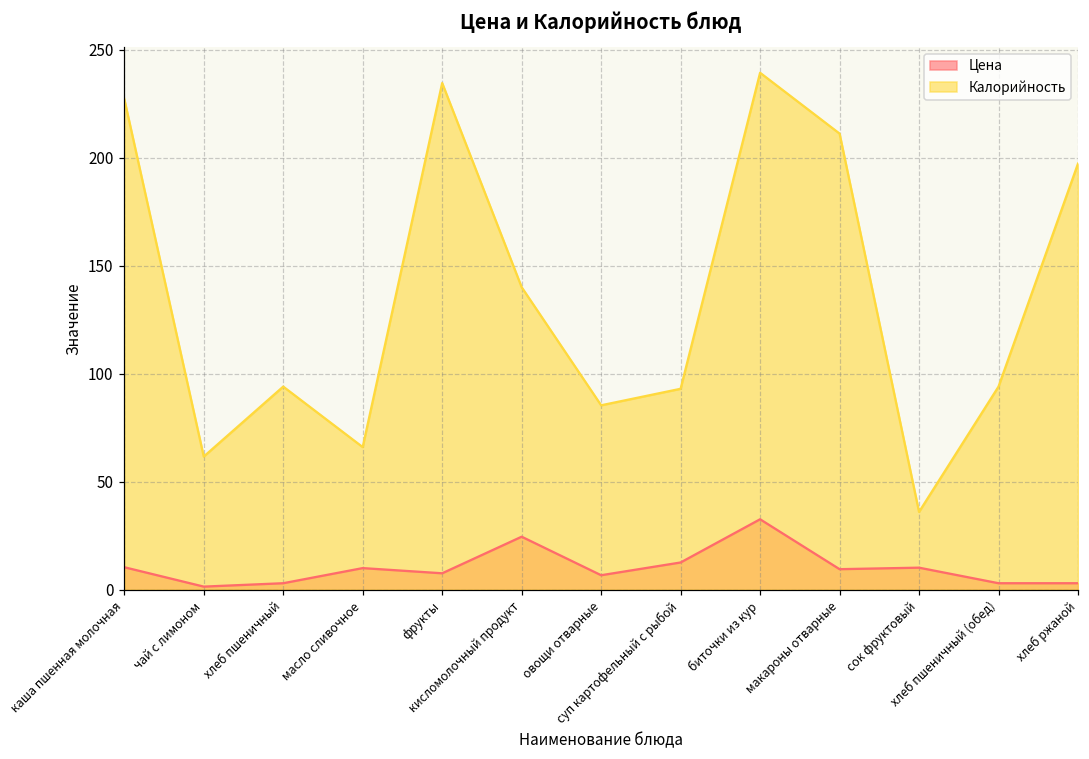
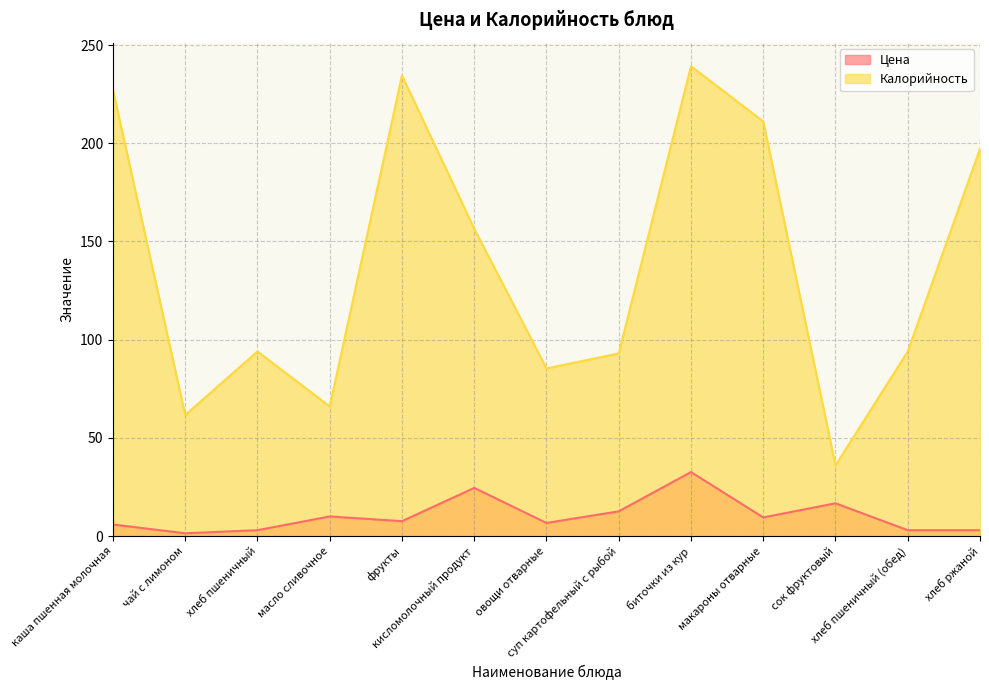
Цена, каша пшенная молочная: 10 -> 6
Калорийность, кисломолочный продукт: 140 -> 157
Цена, сок фруктовый: 10 -> 17
